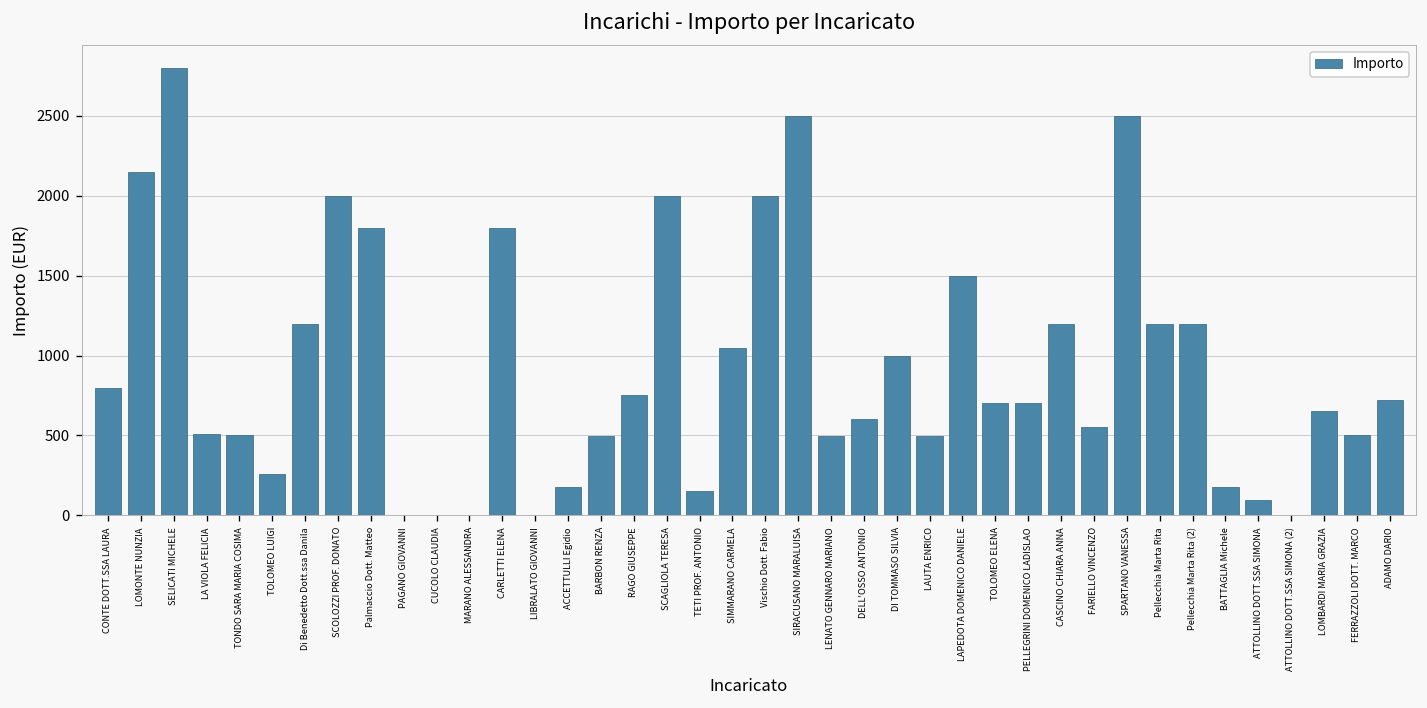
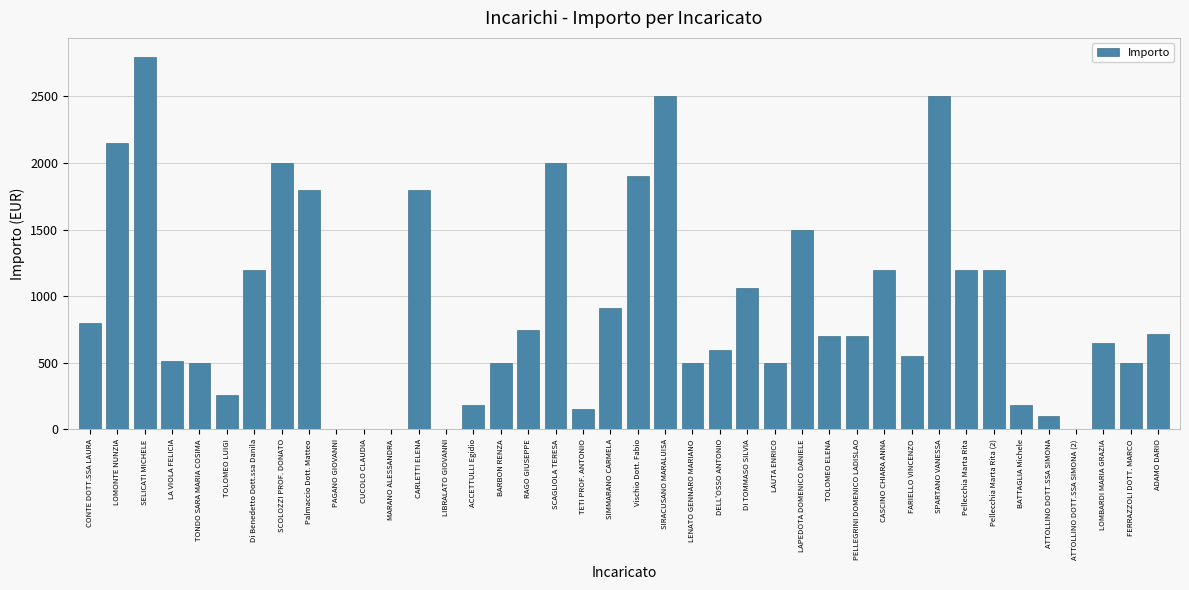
SIMMARANO CARMELA: 1050 -> 910
Vischio Dott. Fabio: 2000 -> 1900
DI TOMMASO SILVIA: 1000 -> 1060
